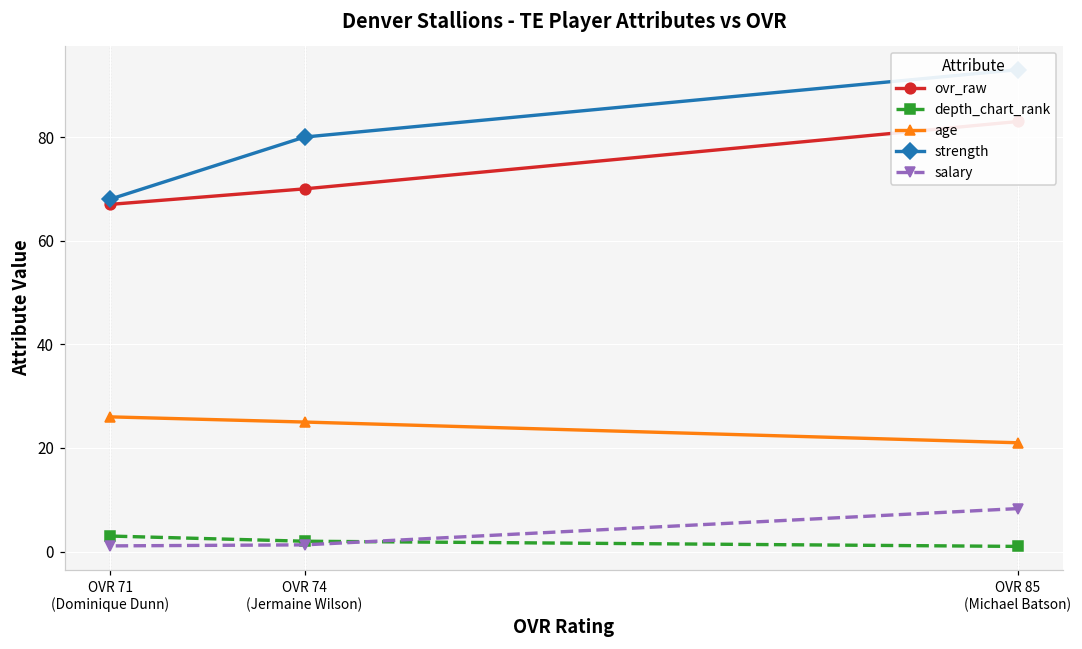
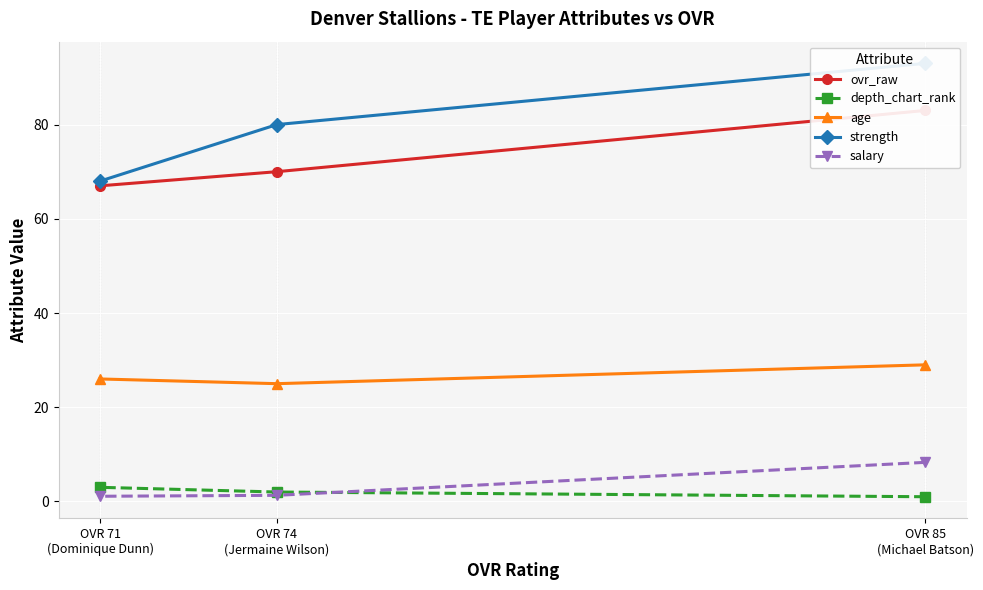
age, OVR 85 (Michael Batson): 21 -> 29
